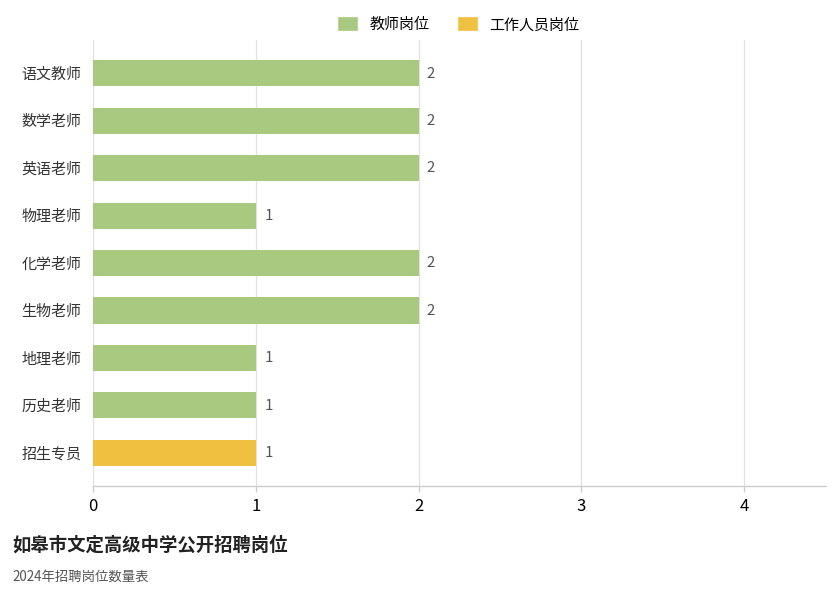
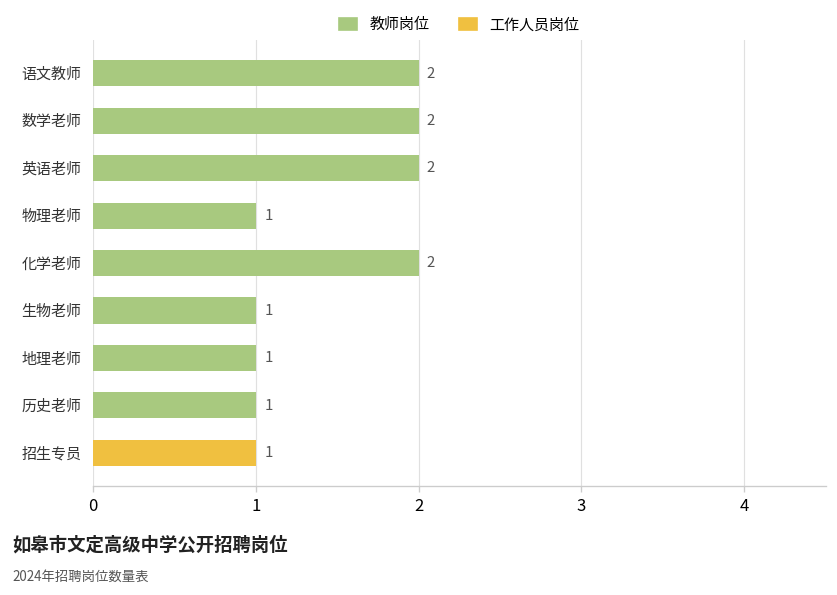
生物老师: 2 -> 1
